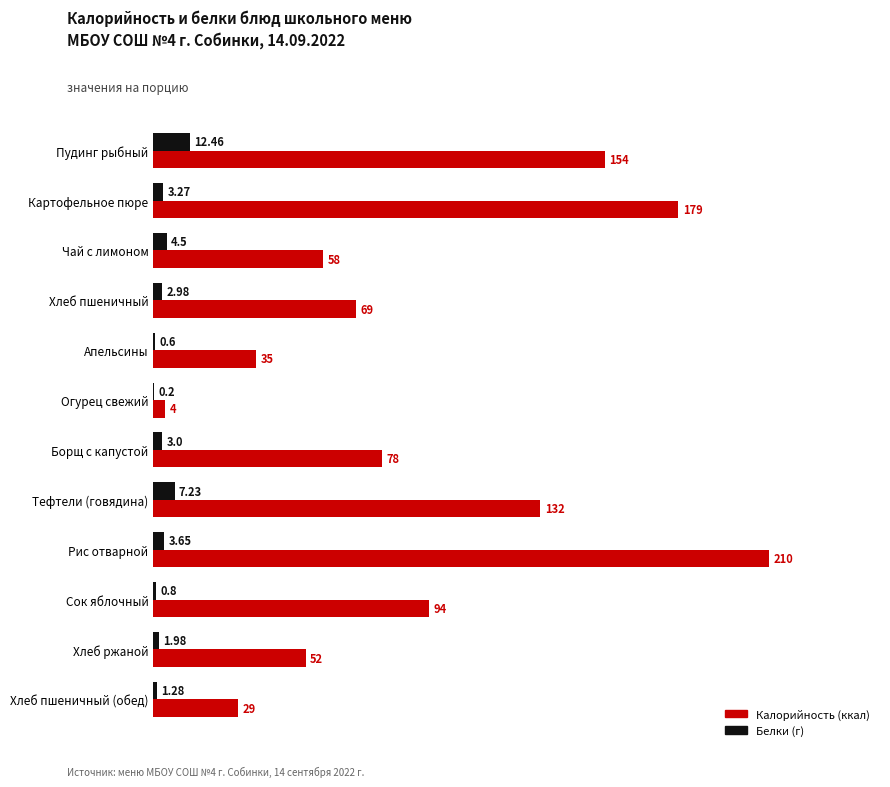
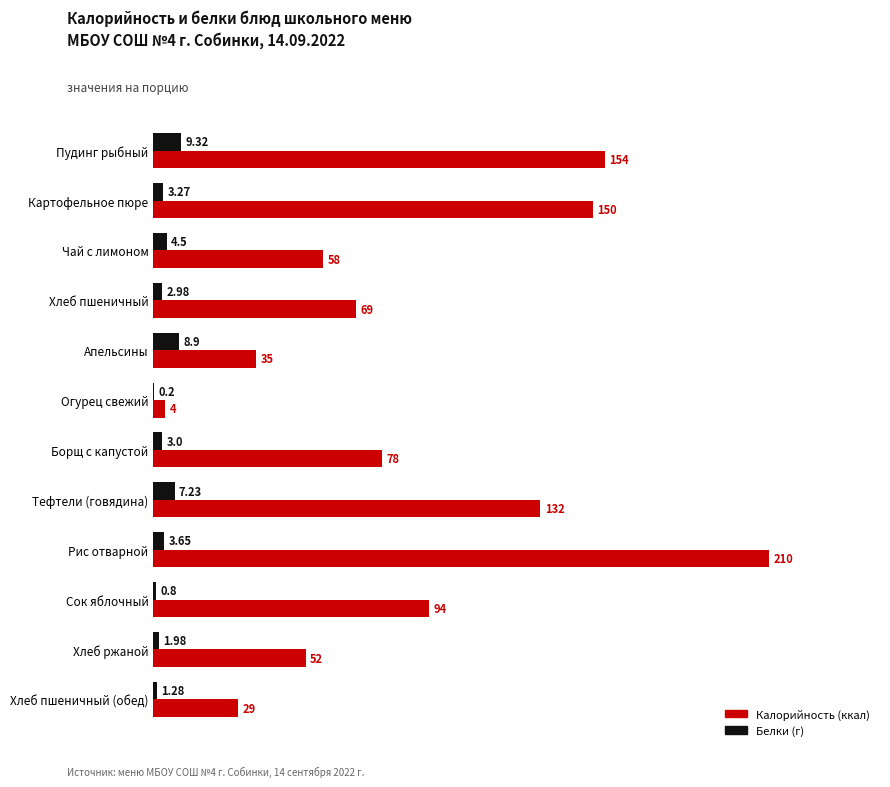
Белки (г), Пудинг рыбный: 12.46 -> 9.32
Калорийность (ккал), Картофельное пюре: 179 -> 150
Белки (г), Апельсины: 0.6 -> 8.9
